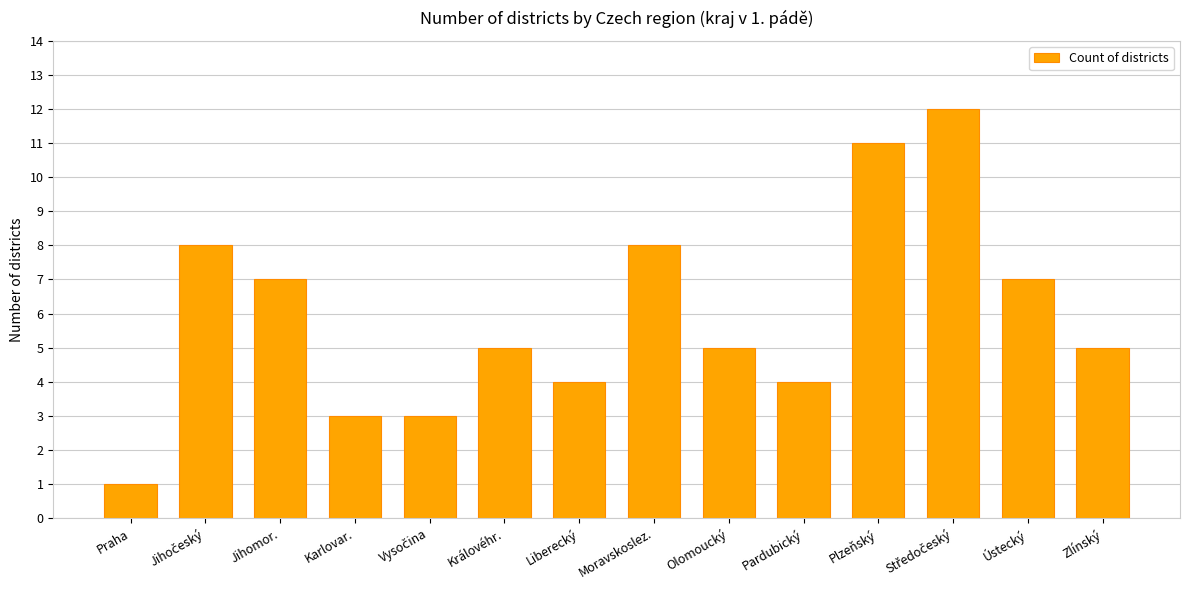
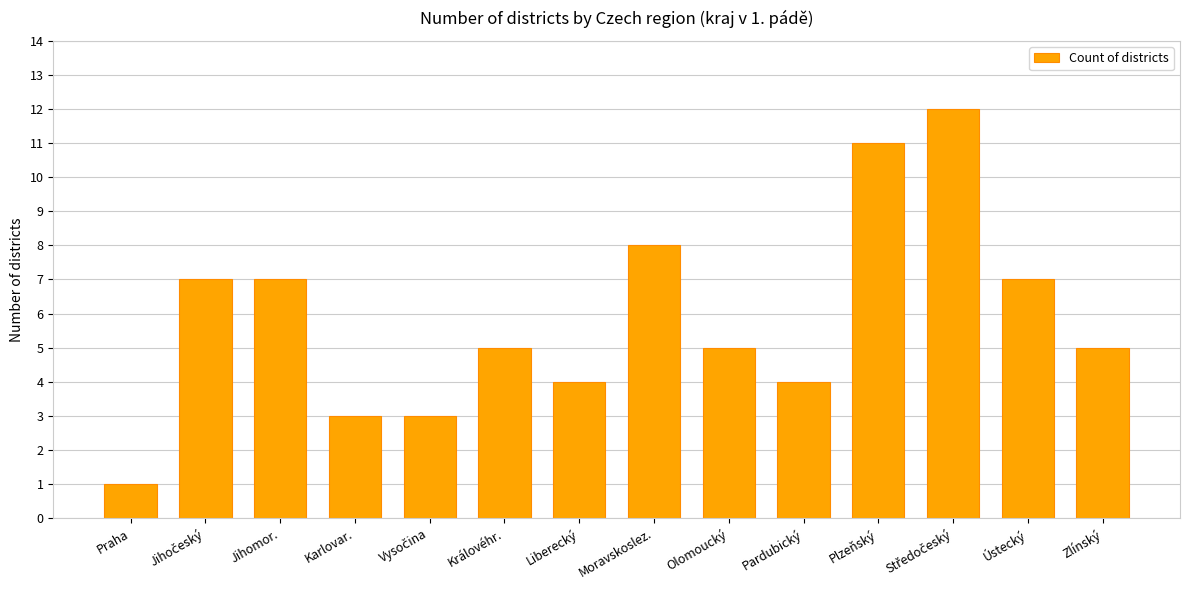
Jihočeský: 8 -> 7
